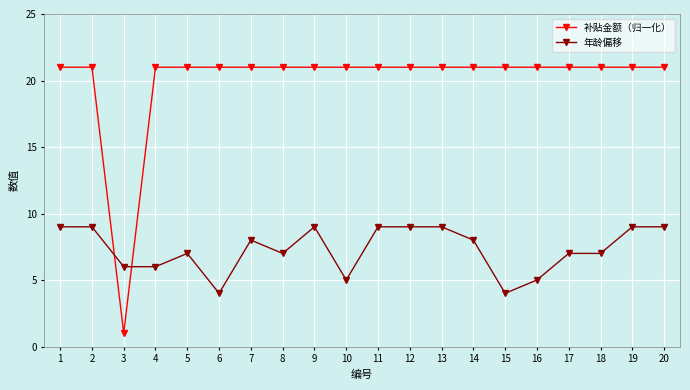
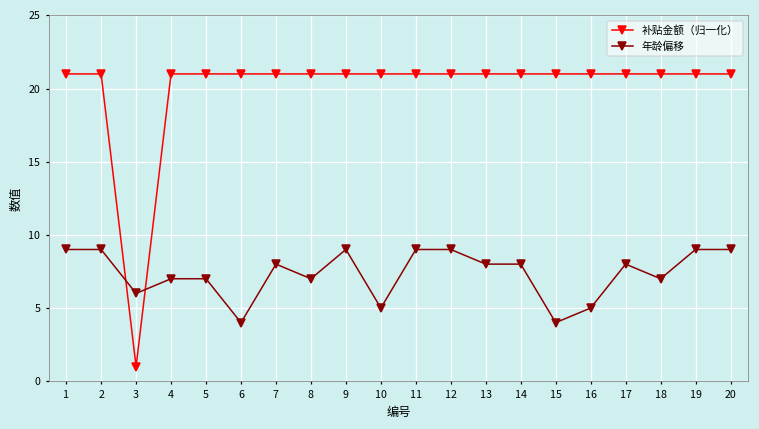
年龄偏移, 4: 6.0 -> 7.0
年龄偏移, 13: 9.0 -> 8.0
年龄偏移, 17: 7.0 -> 8.0
